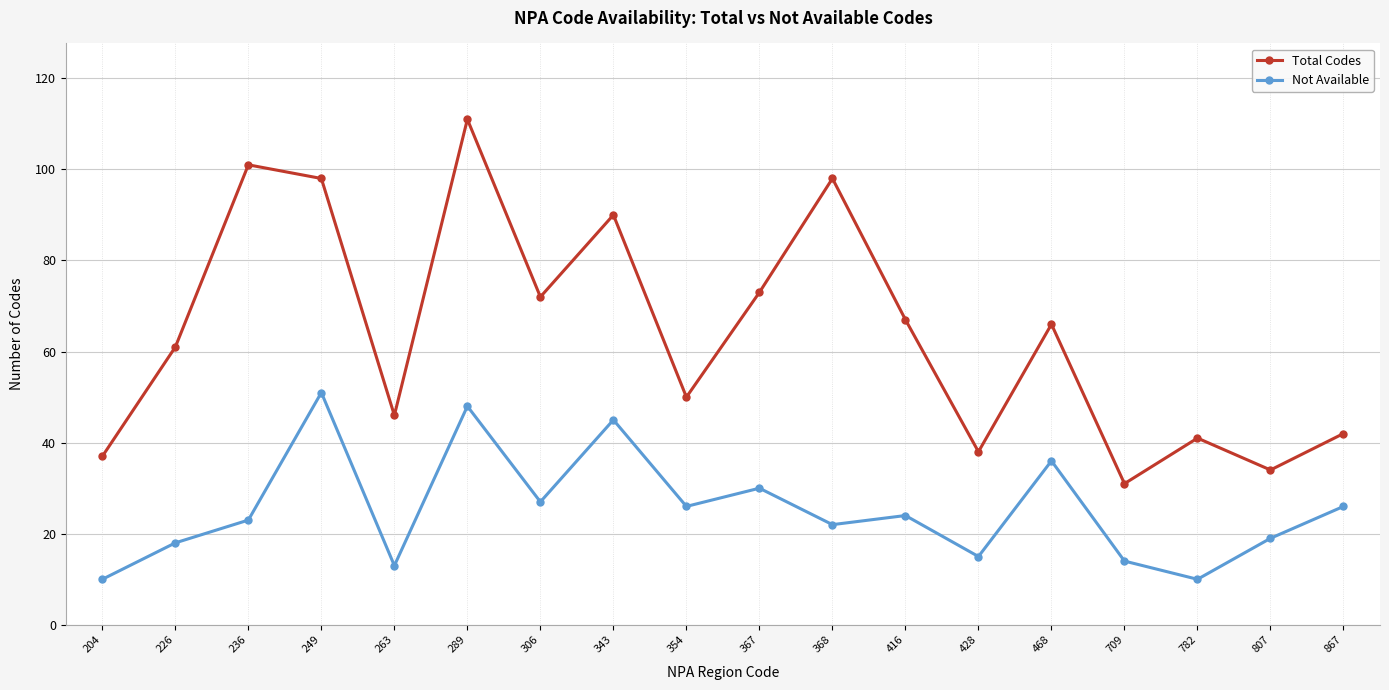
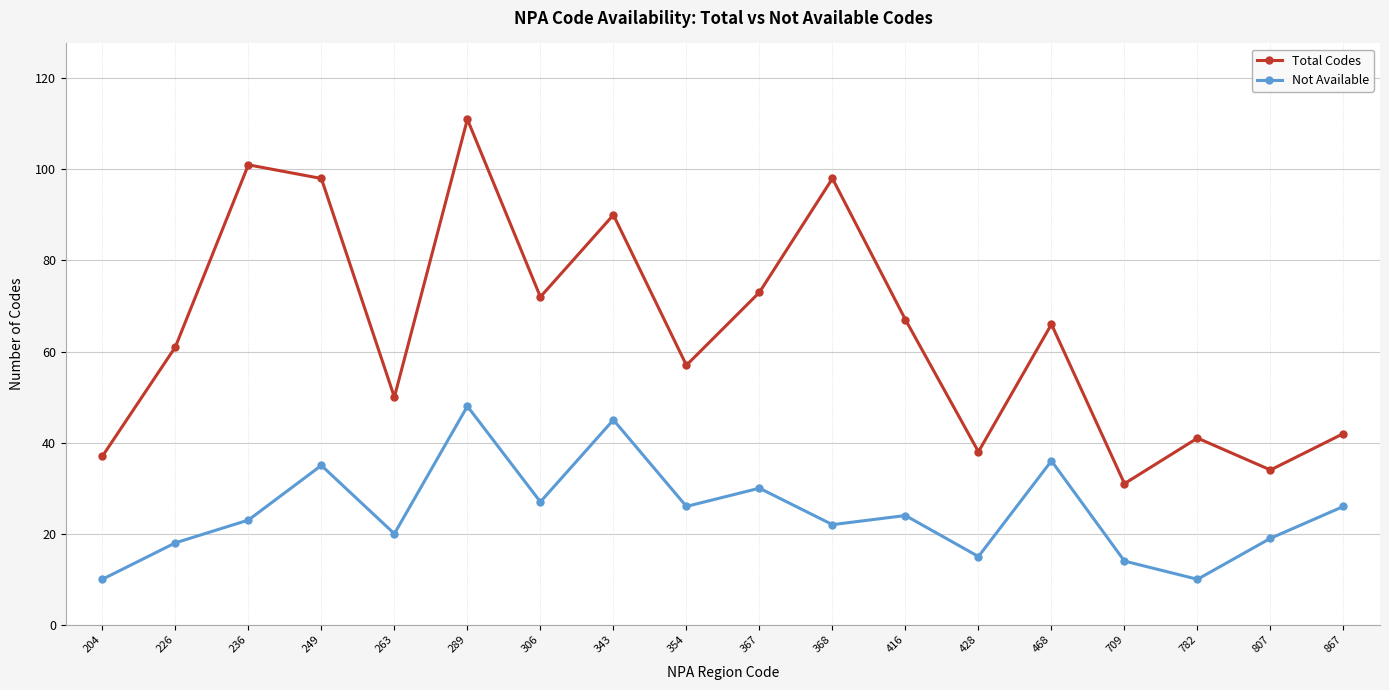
Not Available, 249: 51 -> 35
Total Codes, 263: 46 -> 50
Not Available, 263: 13 -> 20
Total Codes, 354: 50 -> 57
